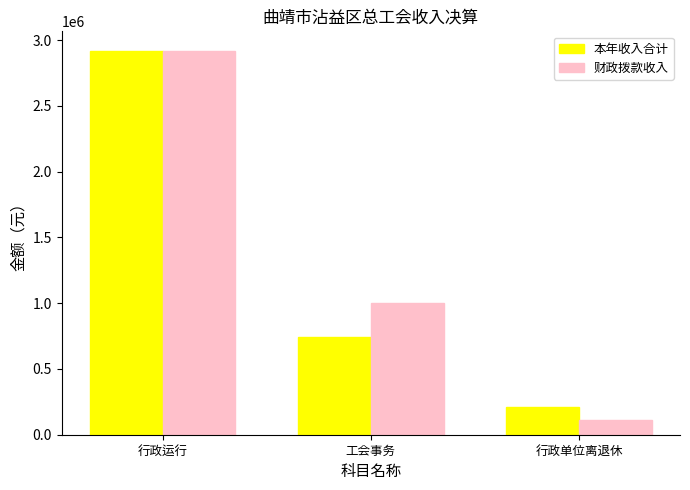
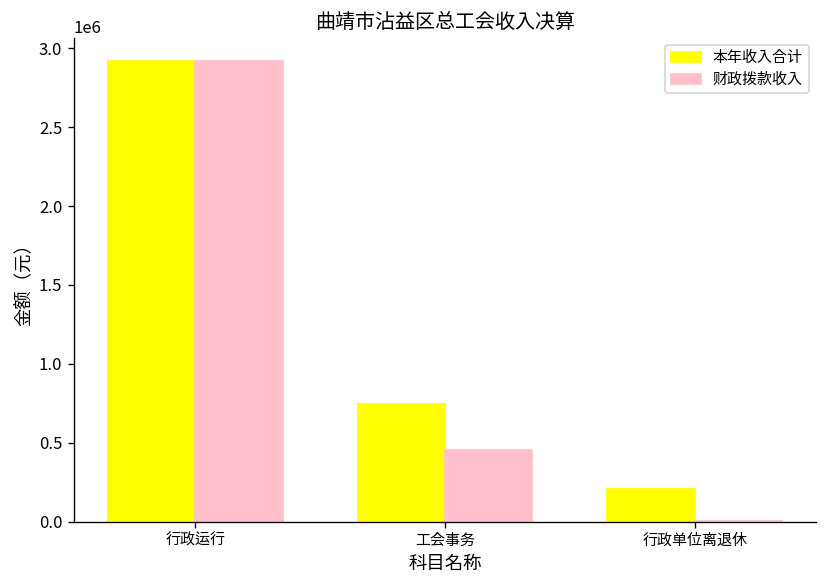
财政拨款收入, 工会事务: 1000000 -> 460000
财政拨款收入, 行政单位离退休: 110000 -> 0
